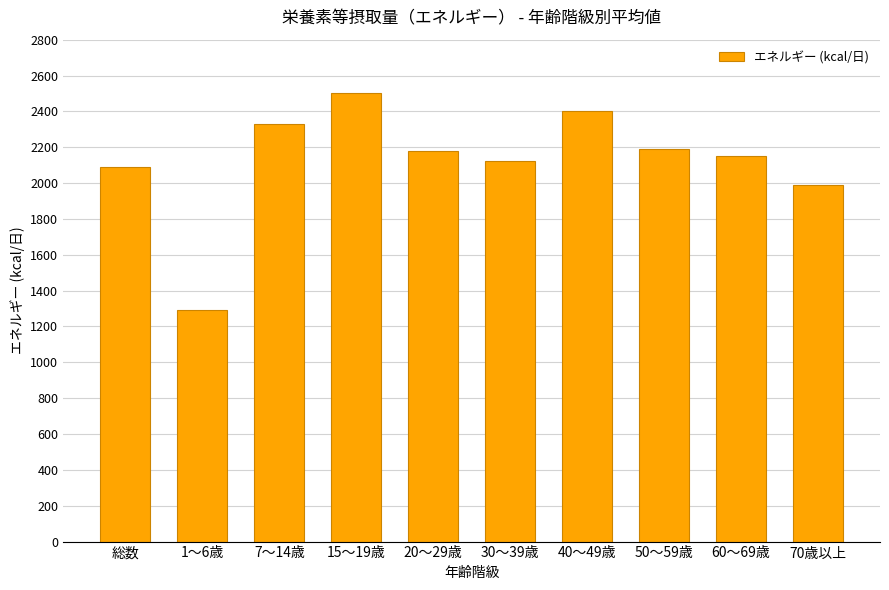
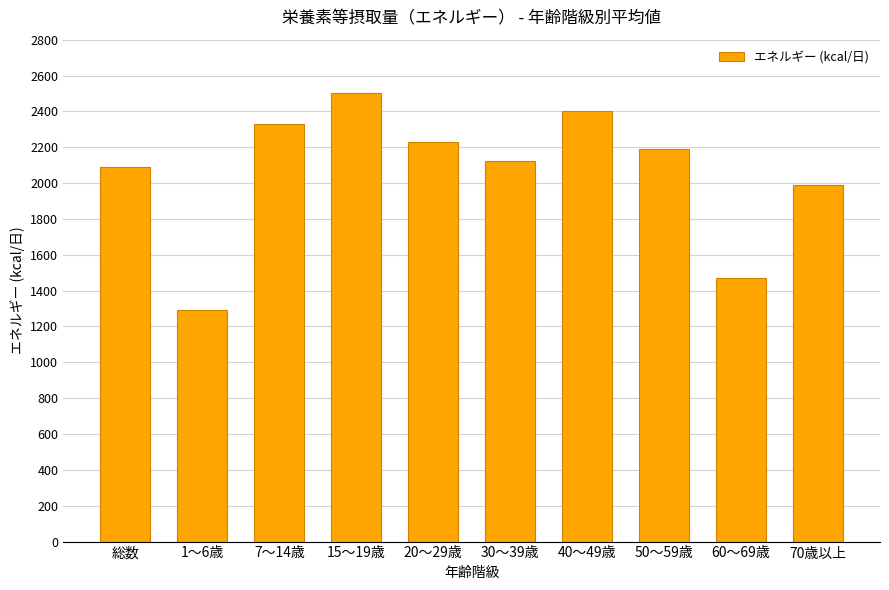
20〜29歳: 2180 -> 2230
60〜69歳: 2150 -> 1470
